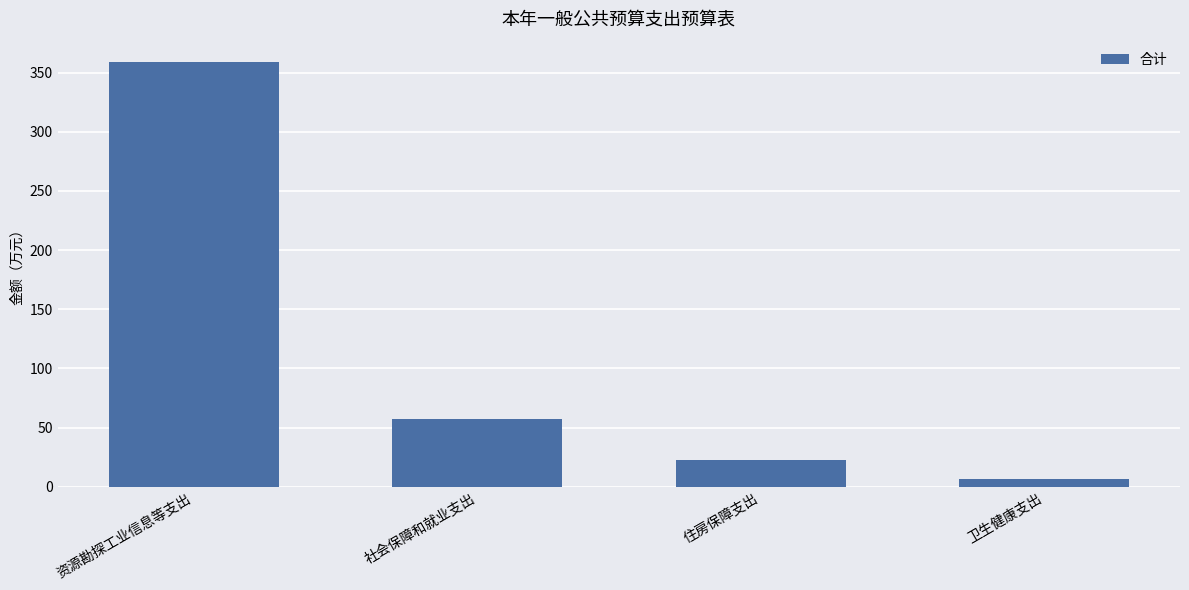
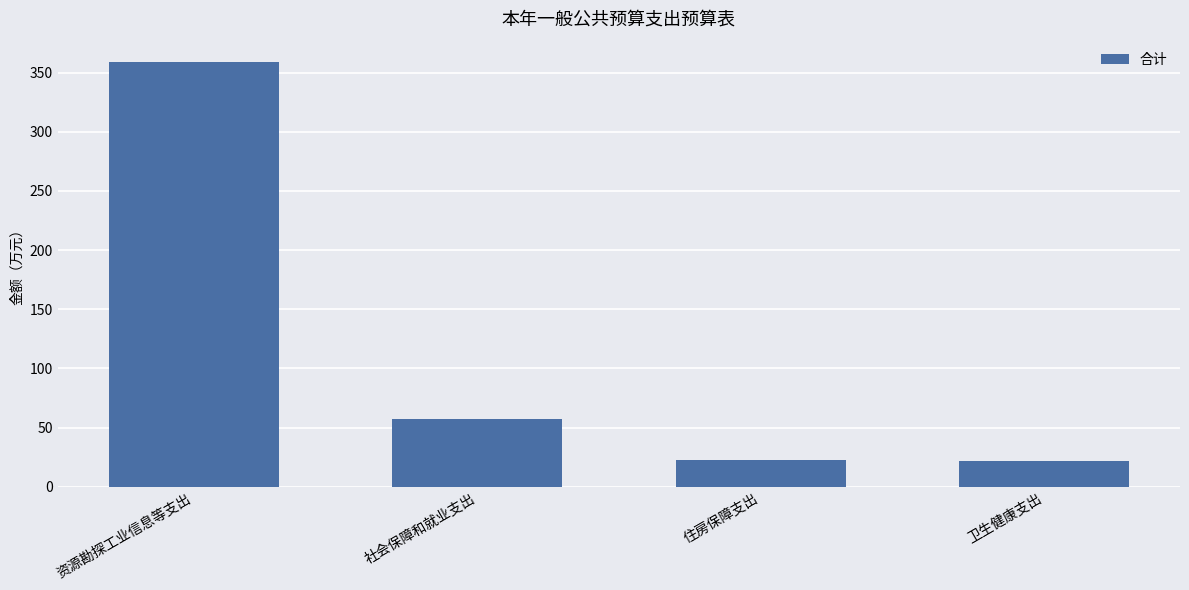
卫生健康支出: 7 -> 22
